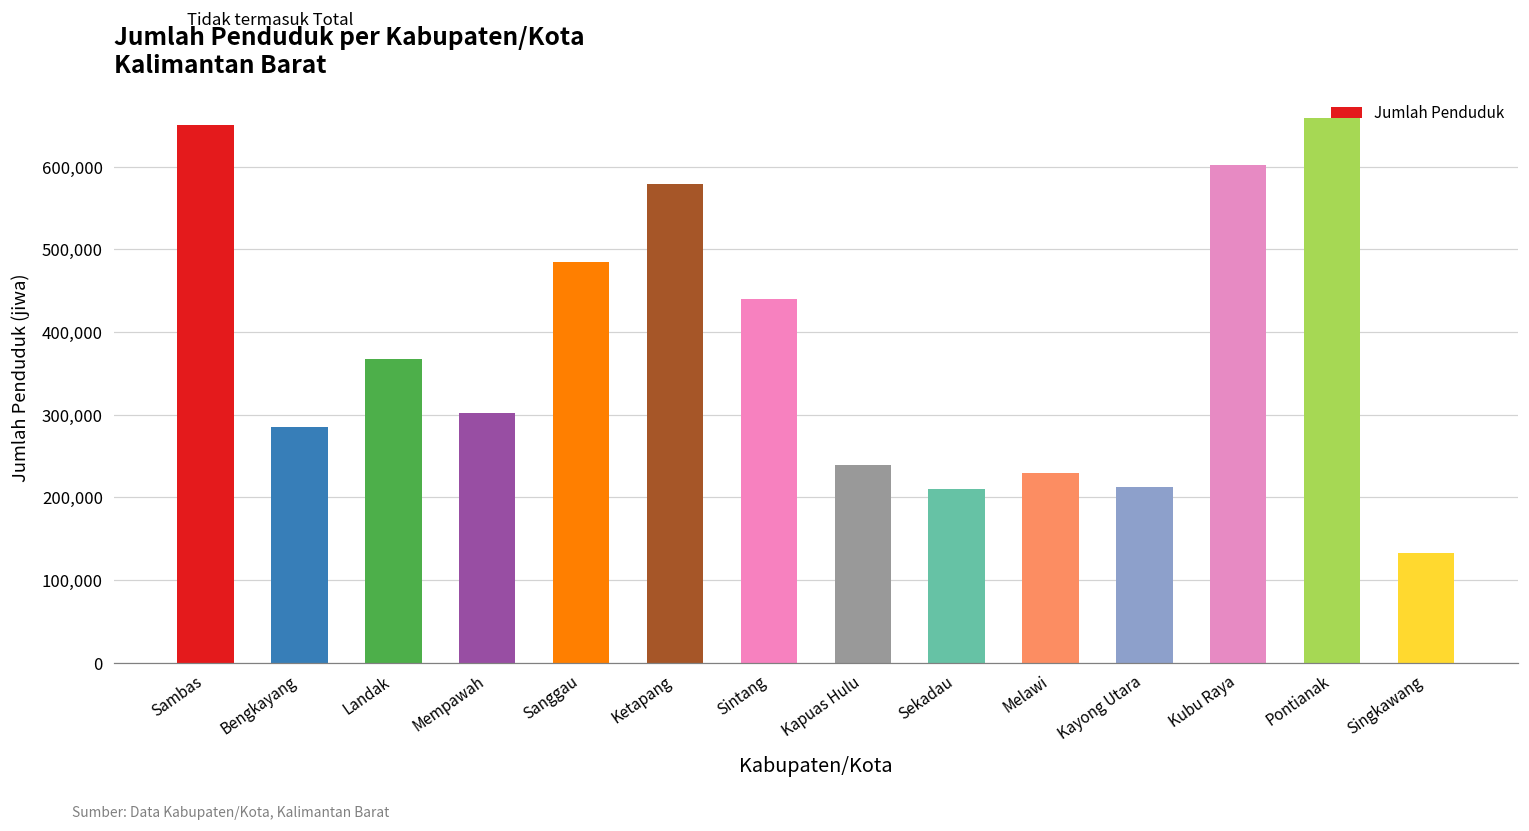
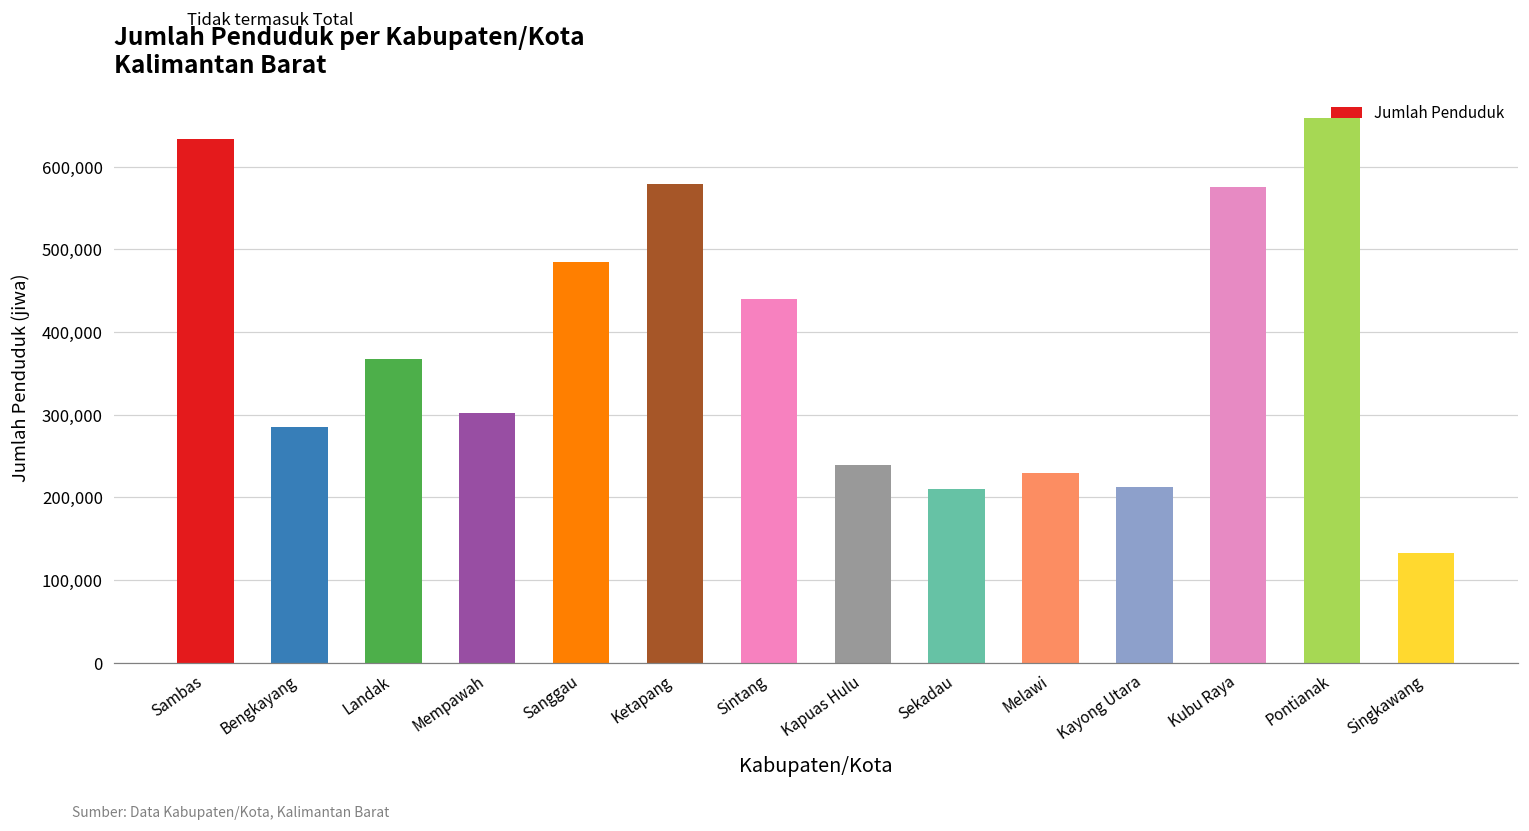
Sambas: 650,000 -> 630,000
Kubu Raya: 600,000 -> 580,000
